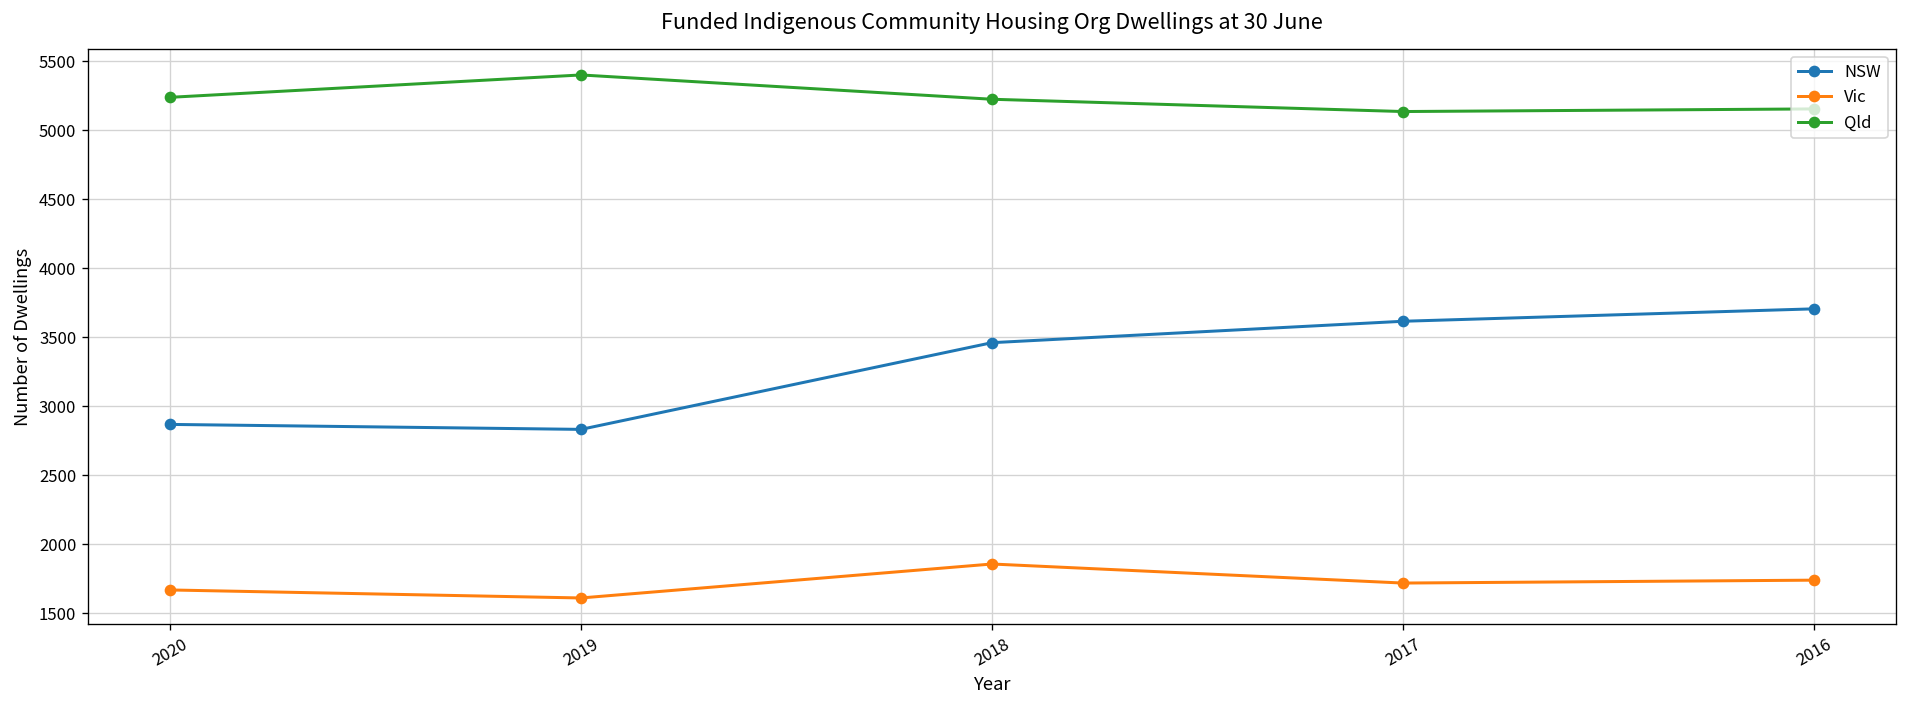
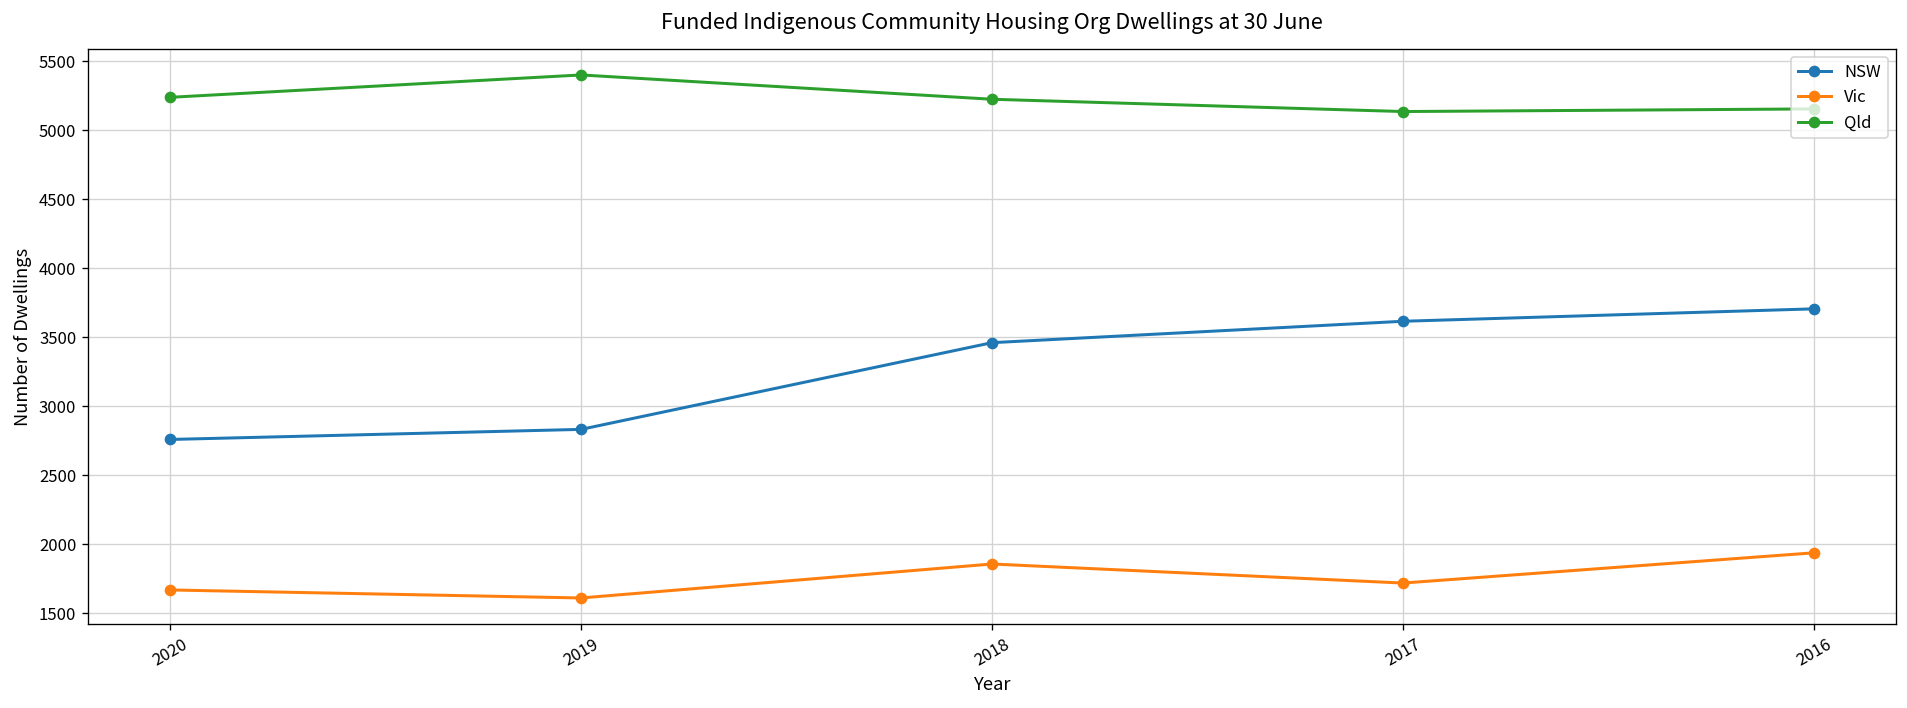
NSW, 2020: 2870 -> 2760
Vic, 2016: 1740 -> 1940
